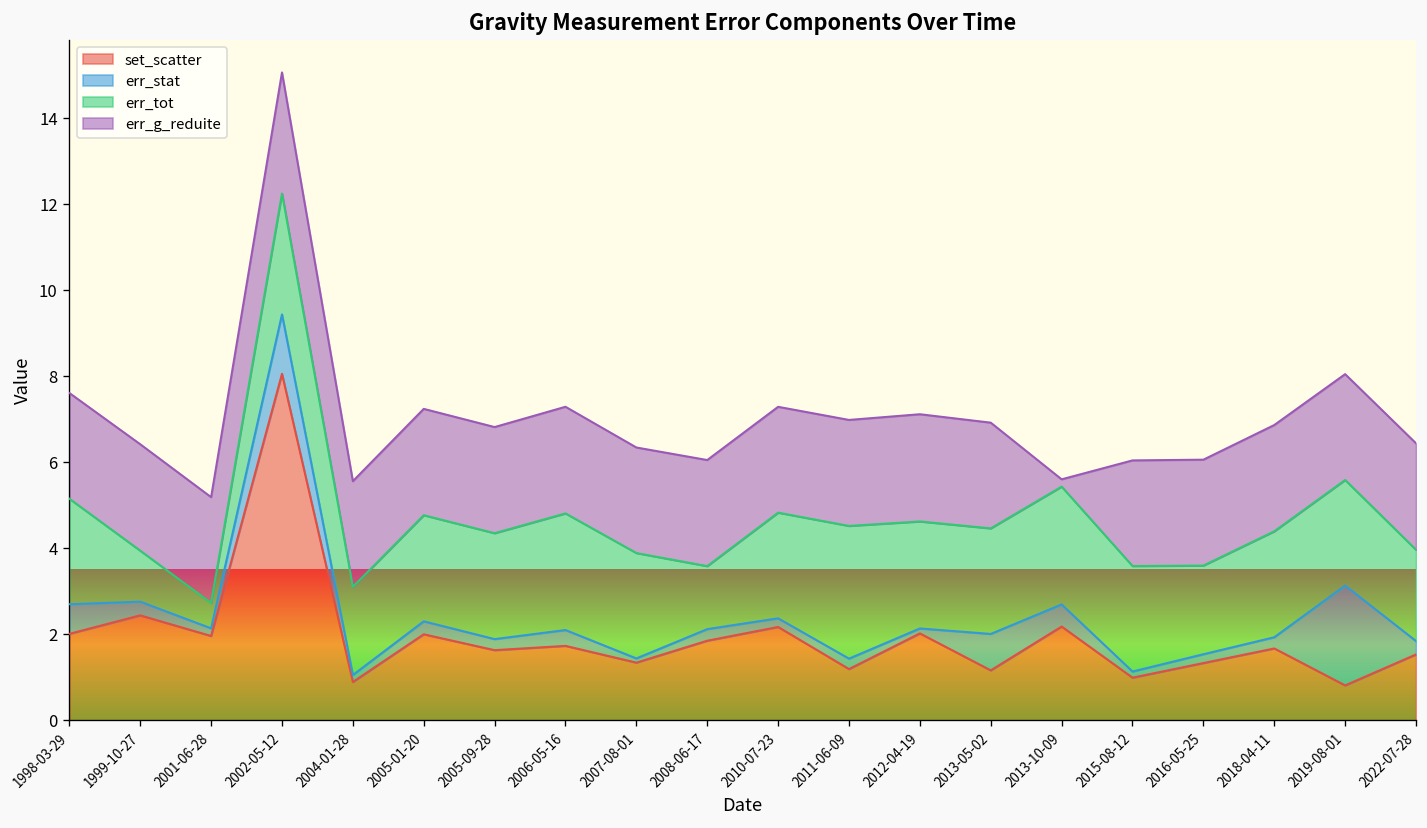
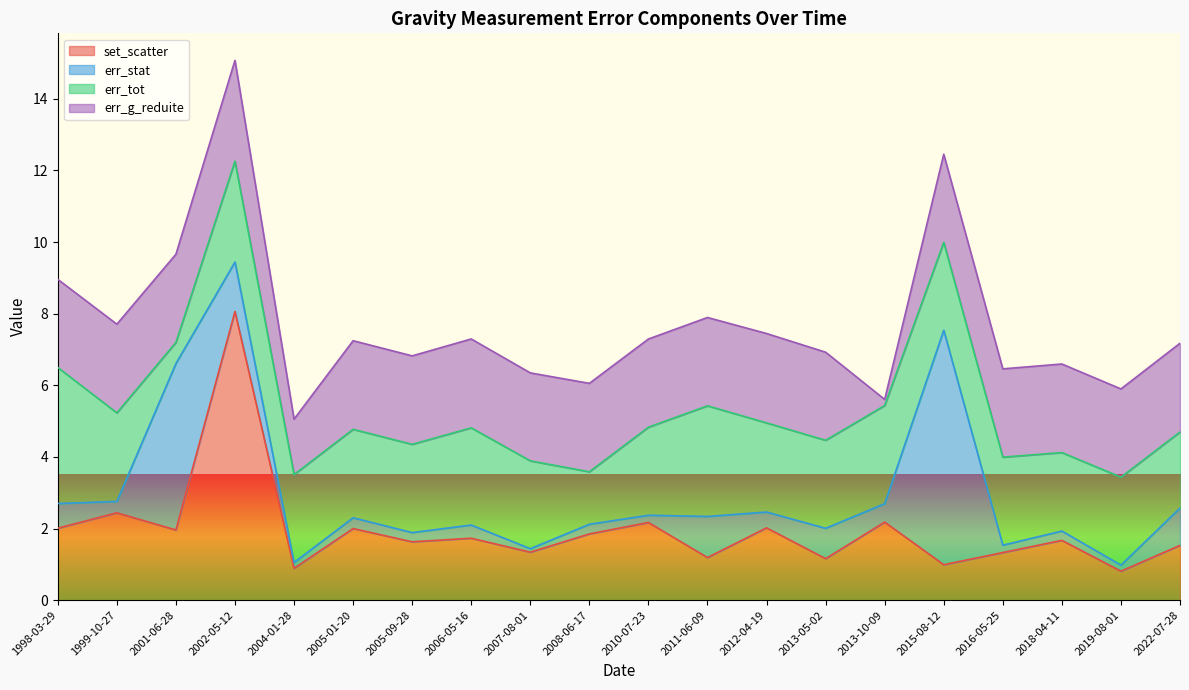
err_tot, 1998-03-29: 2.5 -> 3.8
err_tot, 1999-10-27: 1.2 -> 2.5
err_stat, 2001-06-28: 0.2 -> 4.6
err_tot, 2004-01-28: 2.0 -> 2.5
err_g_reduite, 2004-01-28: 2.5 -> 1.5
err_stat, 2011-06-09: 0.2 -> 1.1
err_stat, 2012-04-19: 0.1 -> 0.4
err_stat, 2015-08-12: 0.1 -> 6.5
err_tot, 2016-05-25: 2.1 -> 2.5
err_tot, 2018-04-11: 2.5 -> 2.2
err_stat, 2019-08-01: 2.3 -> 0.2
err_stat, 2022-07-28: 0.3 -> 1.0
